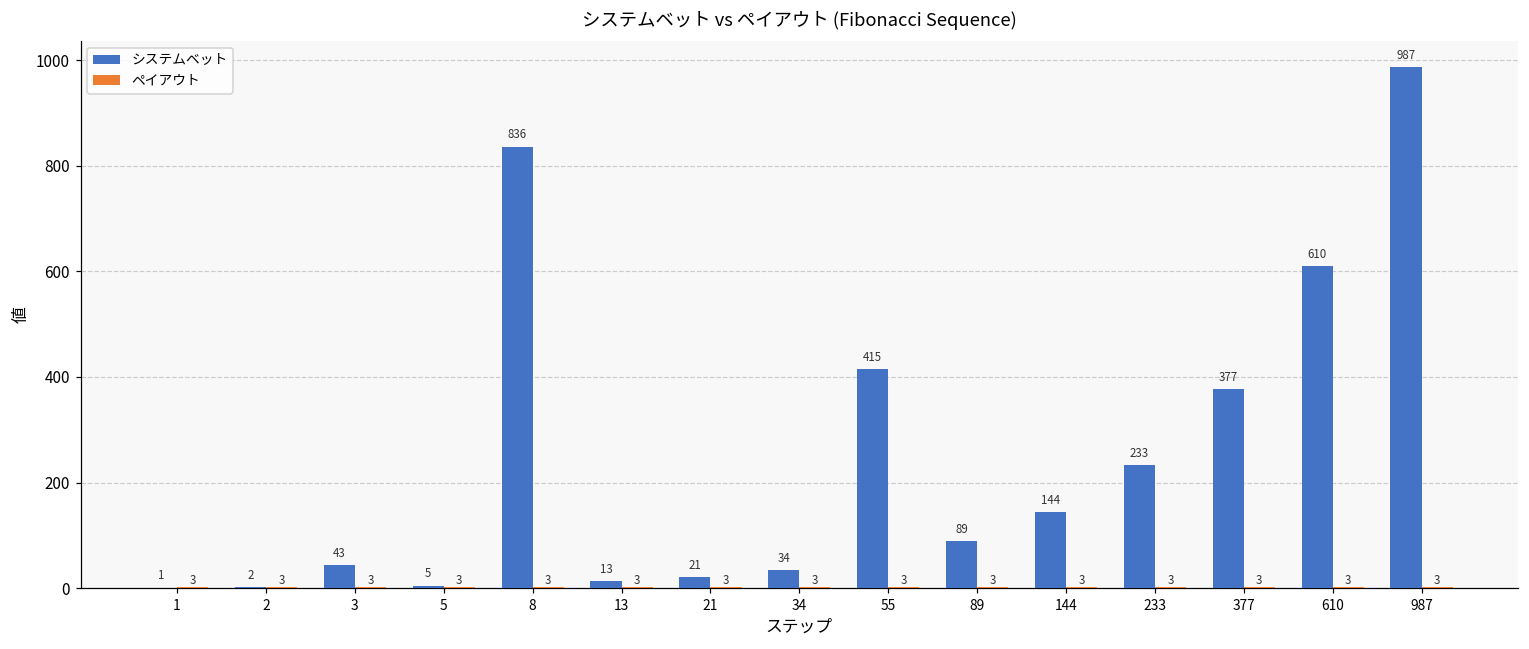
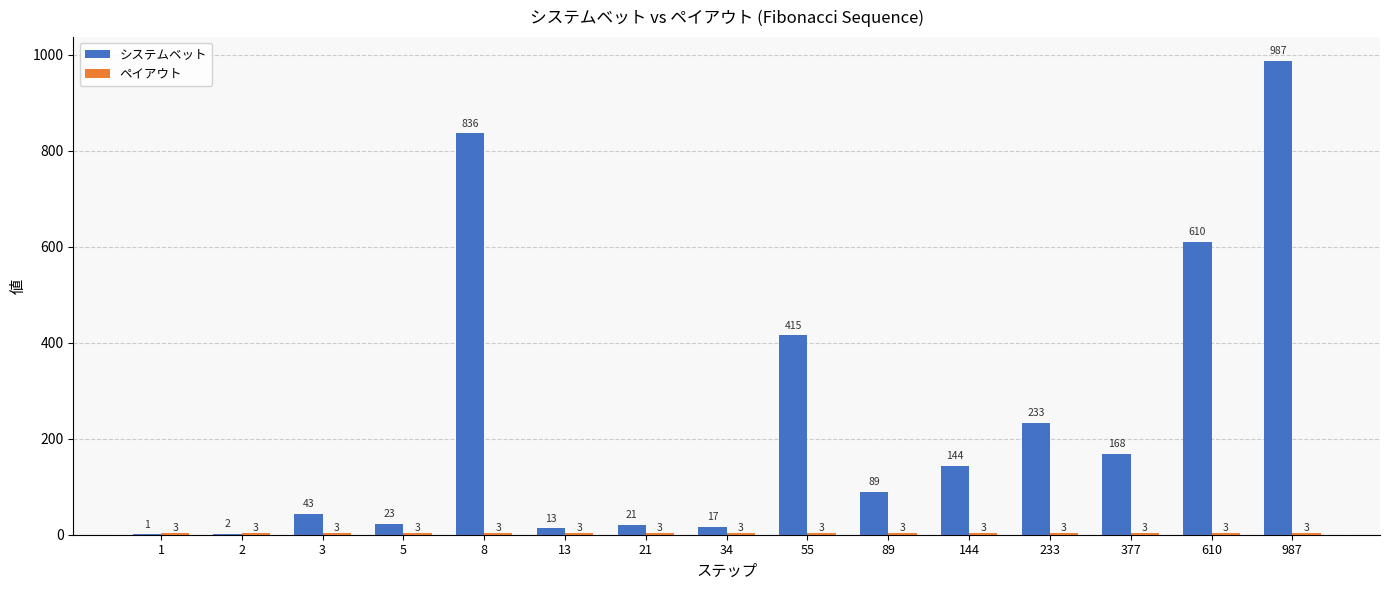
システムベット, 5: 5 -> 23
システムベット, 34: 34 -> 17
システムベット, 377: 377 -> 168
